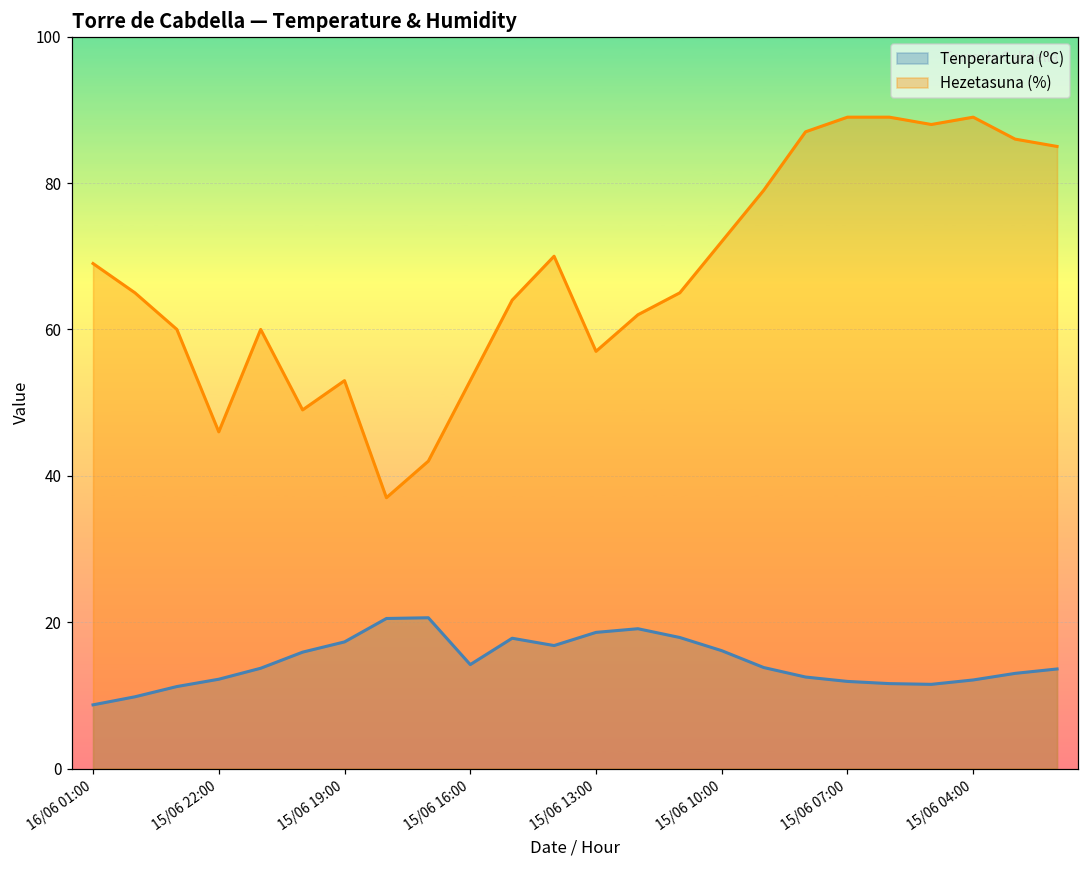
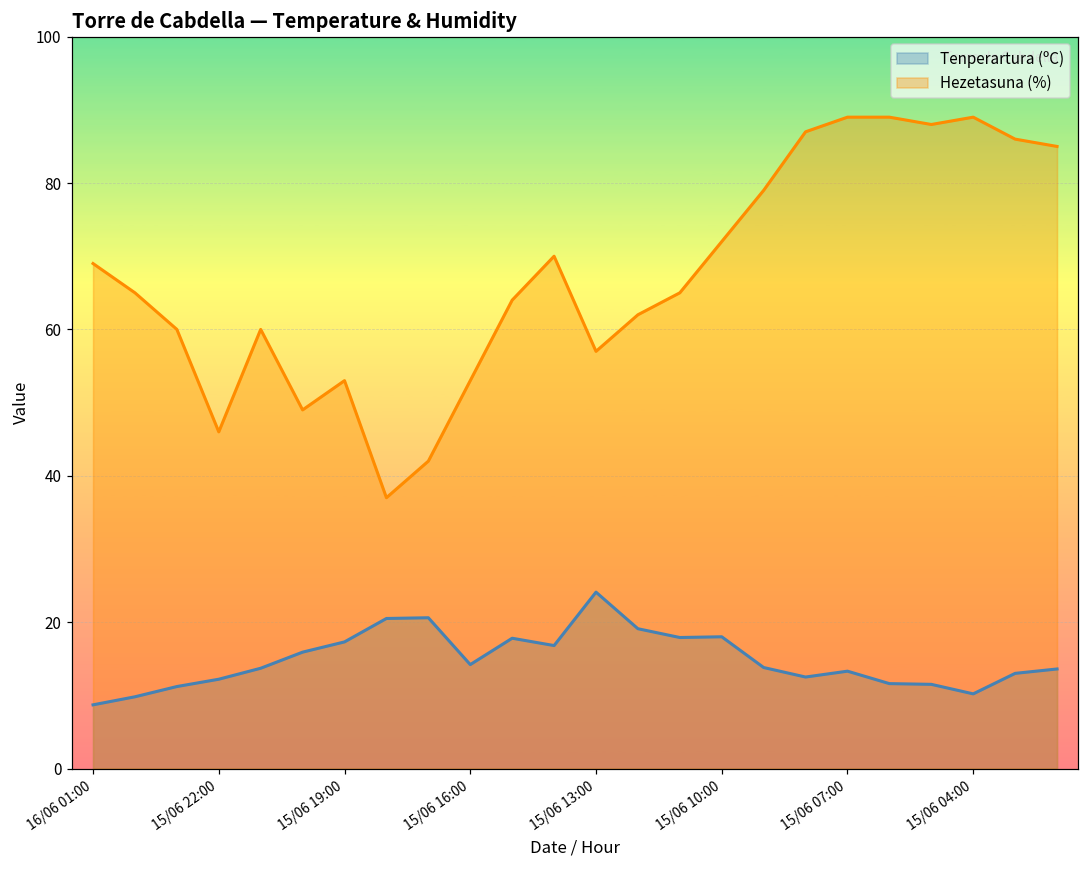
Tenperartura (ºC), 15/06 13:00: 19 -> 24
Tenperartura (ºC), 15/06 10:00: 16 -> 18
Tenperartura (ºC), 15/06 07:00: 12 -> 13
Tenperartura (ºC), 15/06 04:00: 12 -> 10
